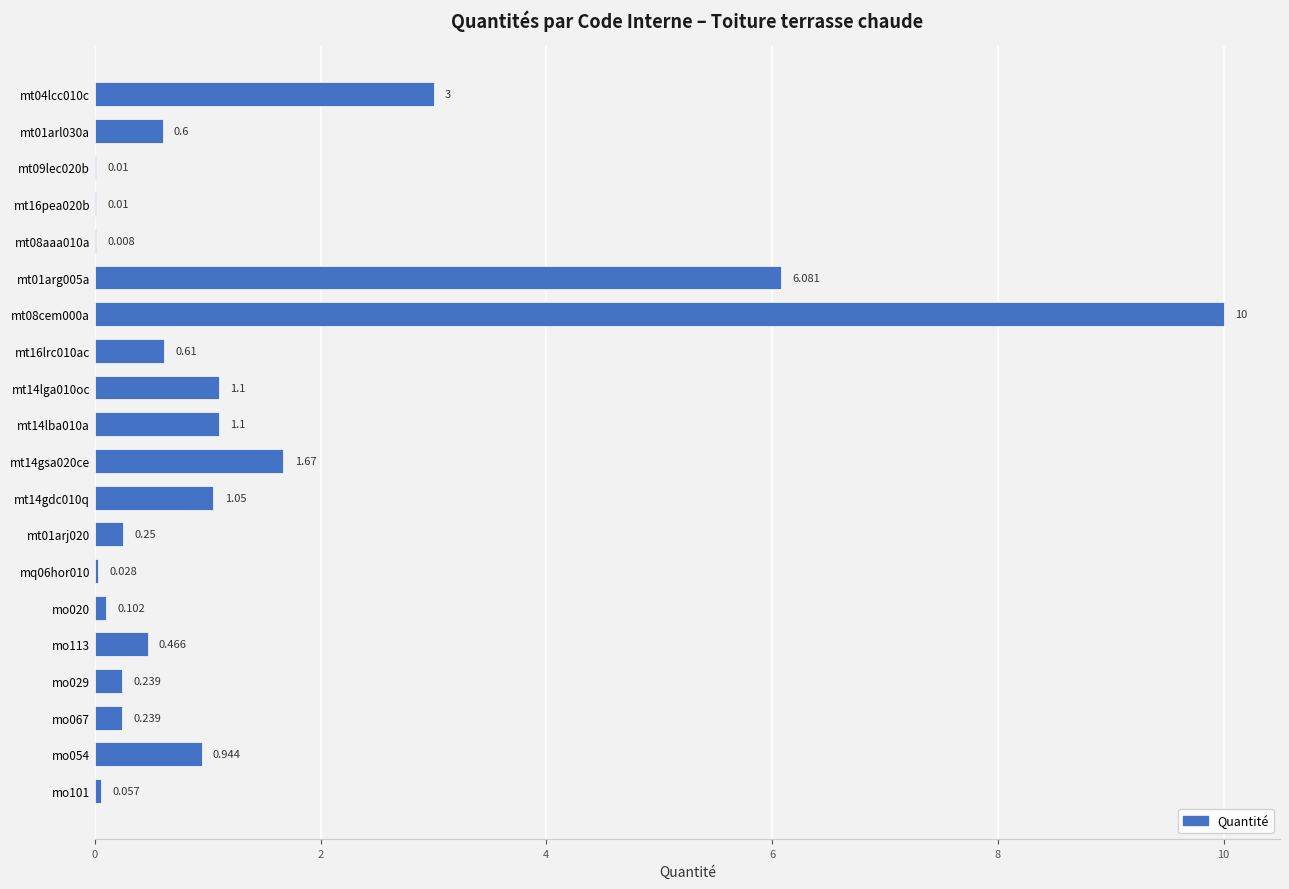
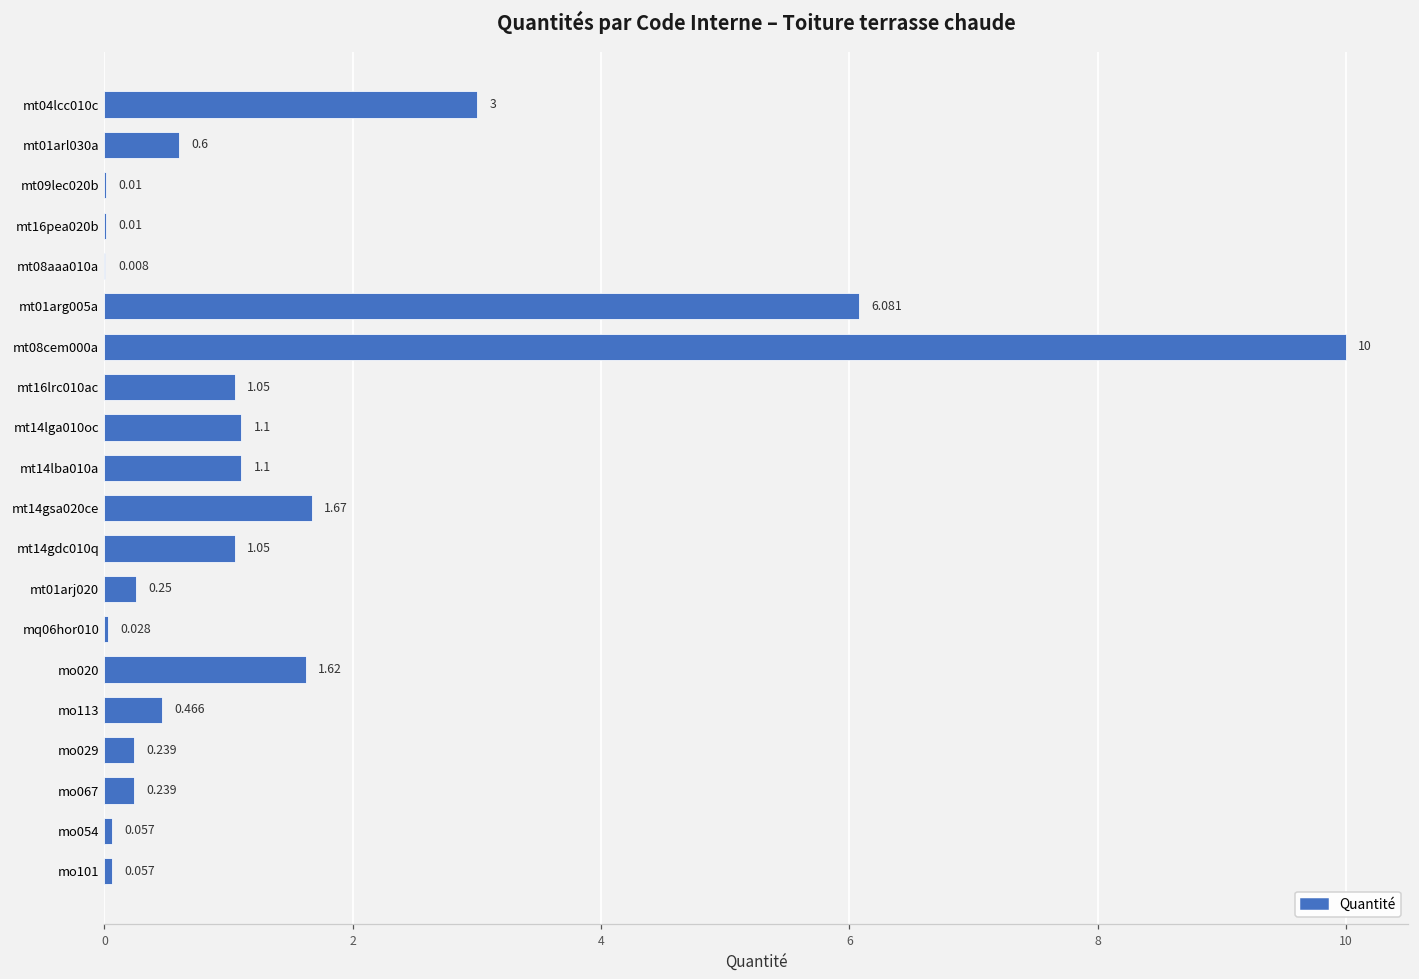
mt16lrc010ac: 0.61 -> 1.05
mo020: 0.102 -> 1.62
mo054: 0.944 -> 0.057
